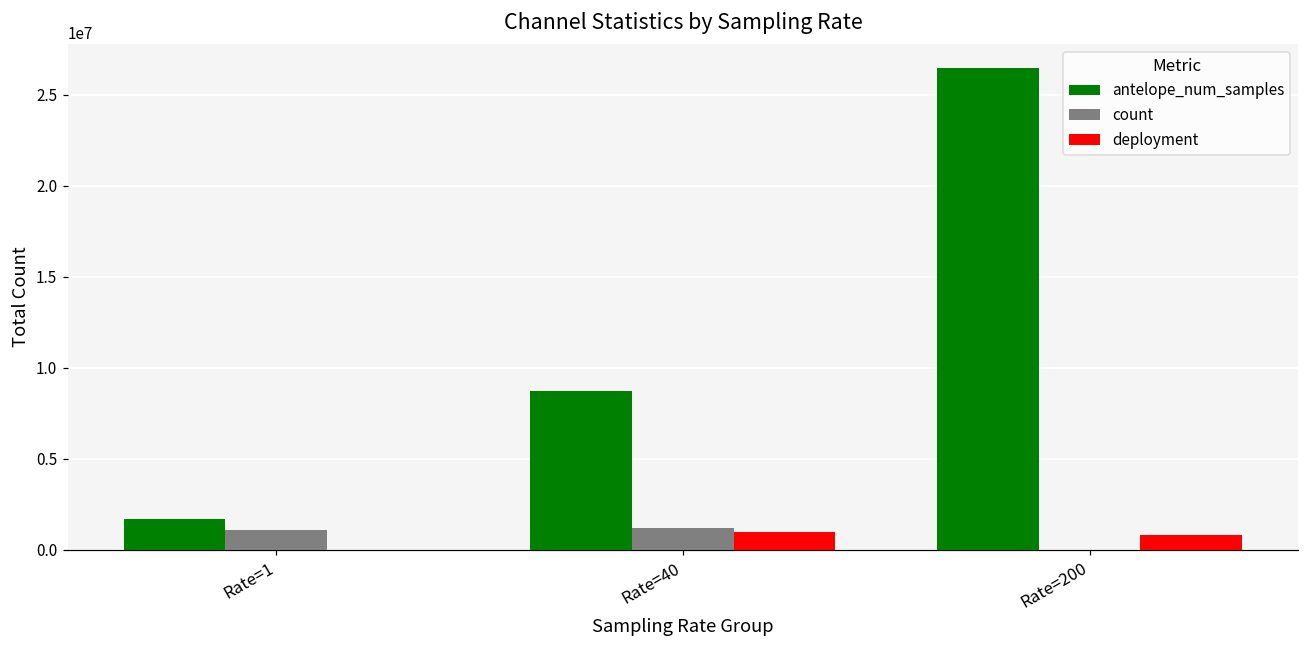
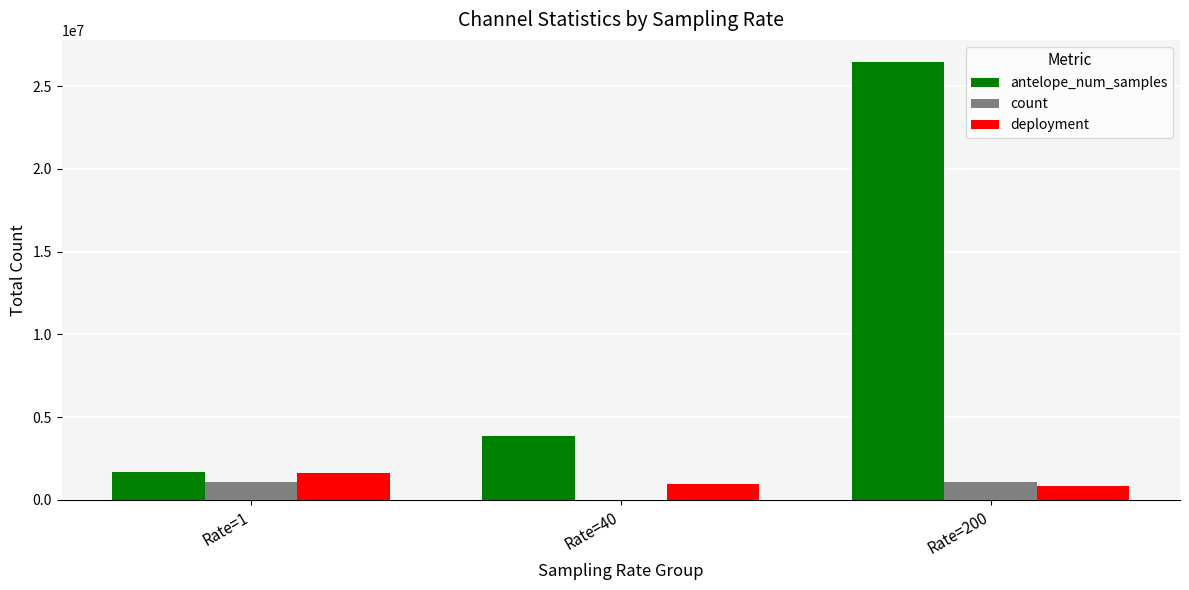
deployment, Rate=1: 0 -> 1600000
antelope_num_samples, Rate=40: 8700000 -> 3900000
count, Rate=40: 1200000 -> 0
count, Rate=200: 0 -> 1100000
